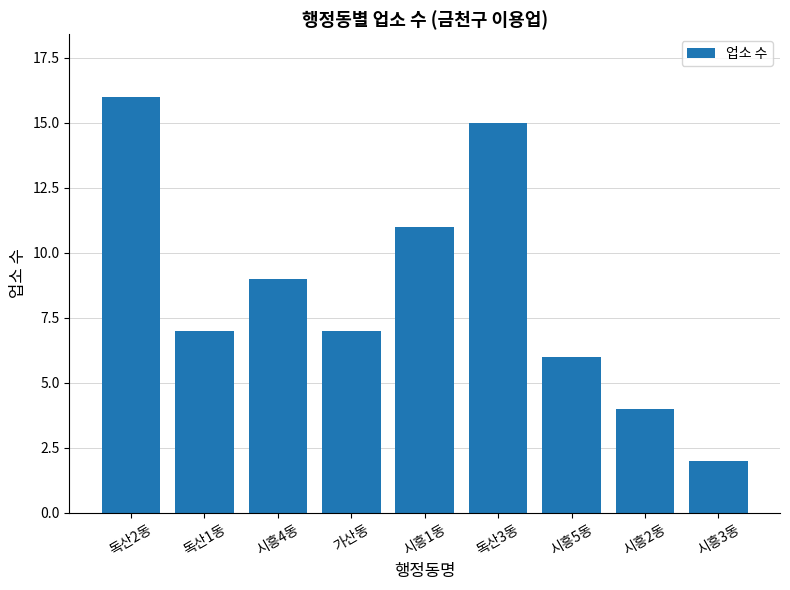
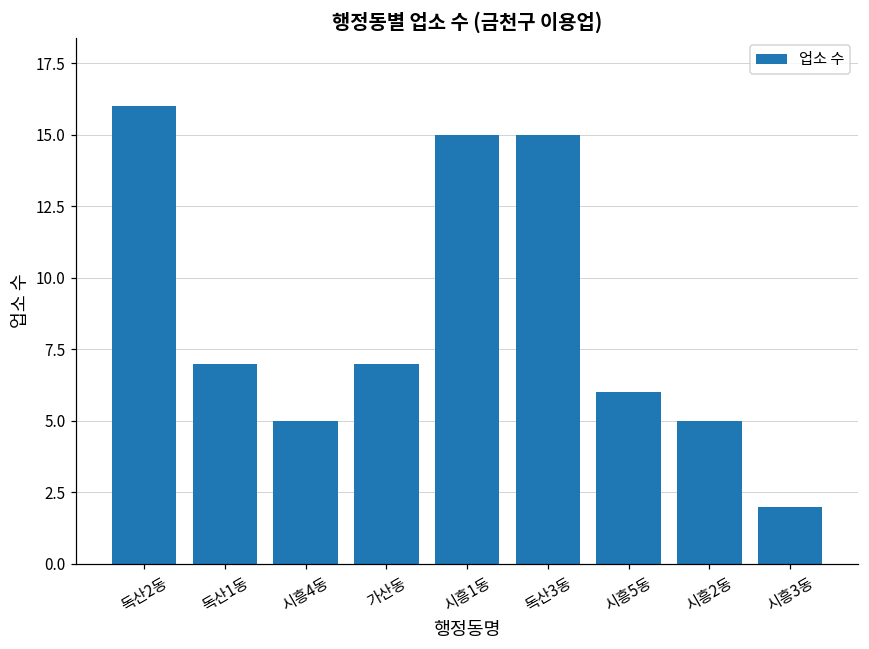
시흥4동: 9 -> 5
시흥1동: 11 -> 15
시흥2동: 4 -> 5
